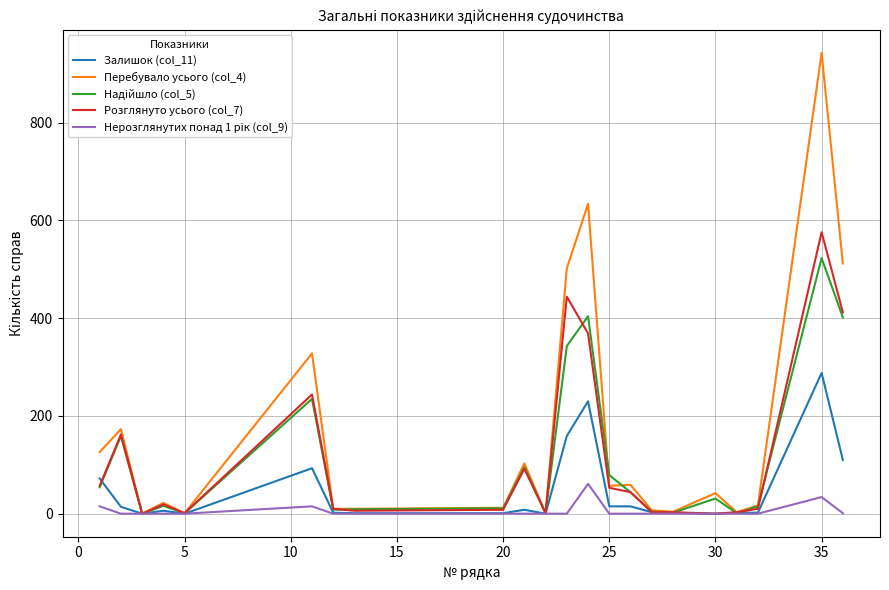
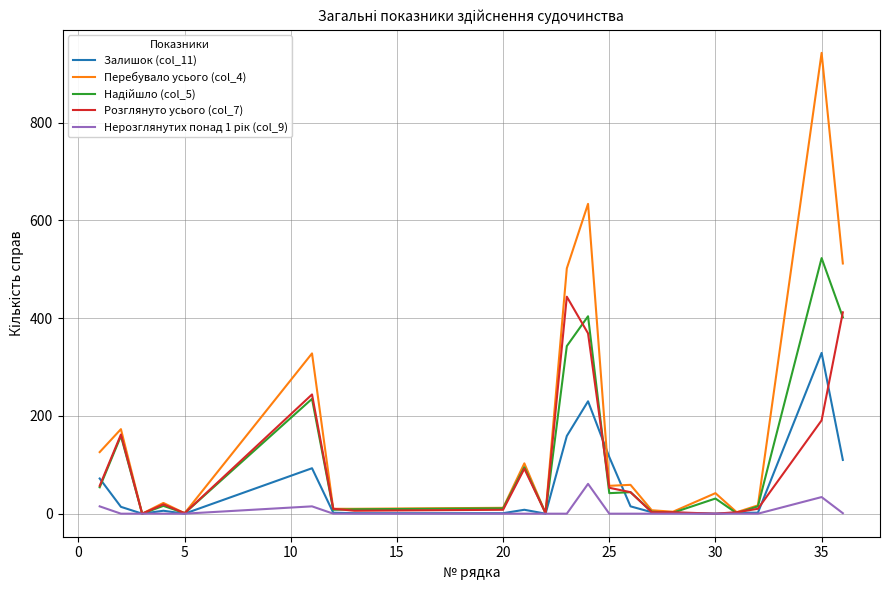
Залишок (col_11), 25: 20 -> 120
Надійшло (col_5), 25: 80 -> 40
Залишок (col_11), 35: 290 -> 330
Розглянуто усього (col_7), 35: 580 -> 190
